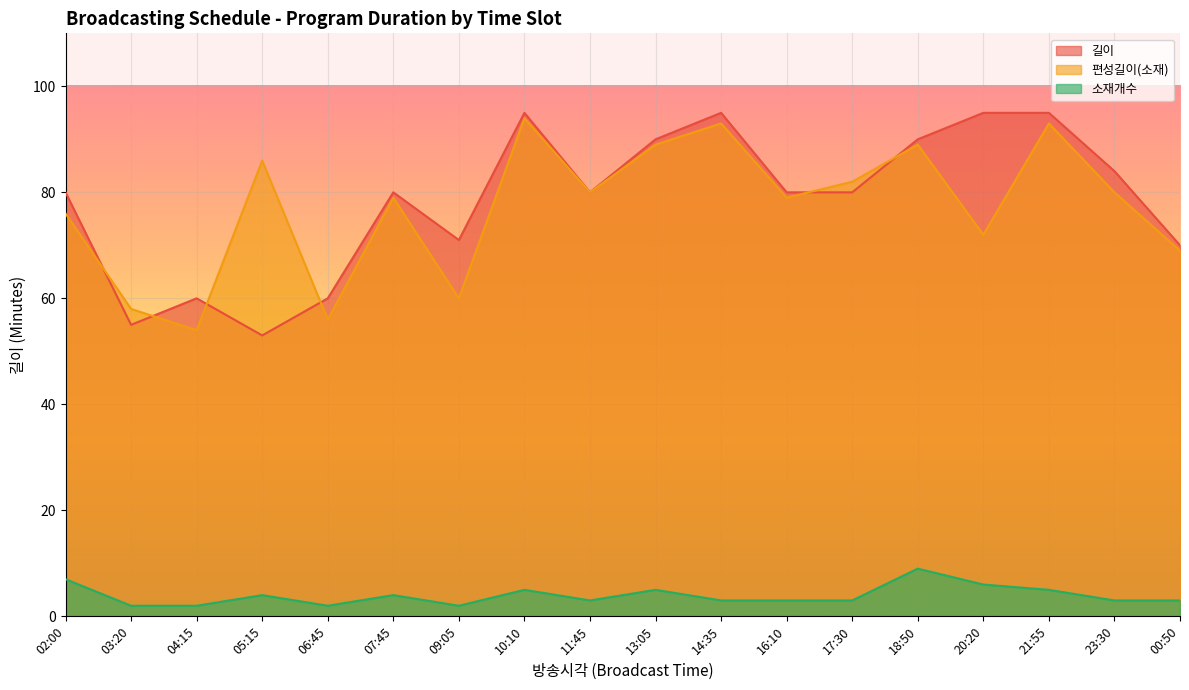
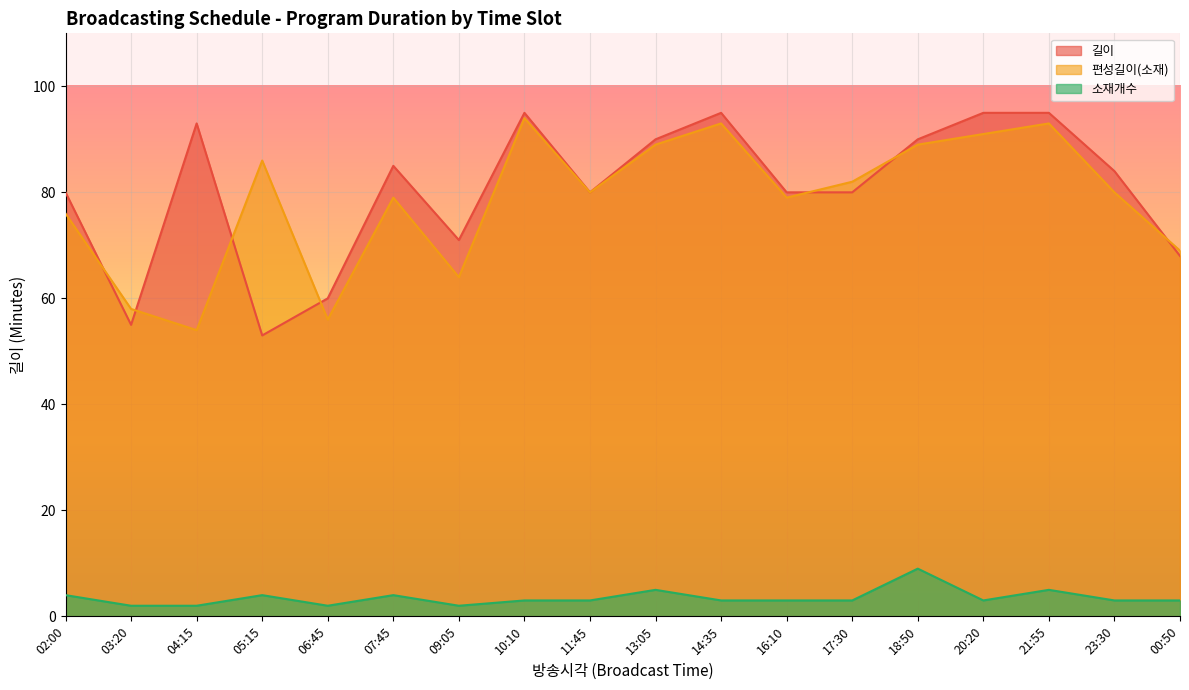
소재개수, 02:00: 7 -> 4
길이, 04:15: 60 -> 93
길이, 07:45: 80 -> 85
편성길이(소재), 09:05: 60 -> 64
소재개수, 10:10: 5 -> 3
편성길이(소재), 20:20: 72 -> 91
소재개수, 20:20: 6 -> 3
길이, 00:50: 70 -> 68
